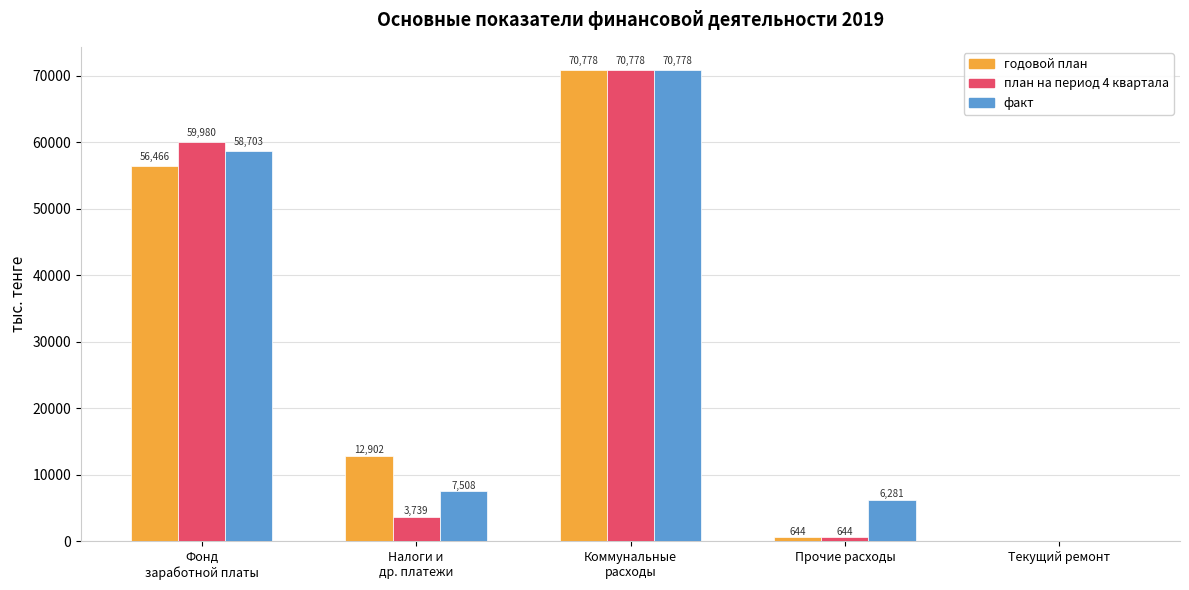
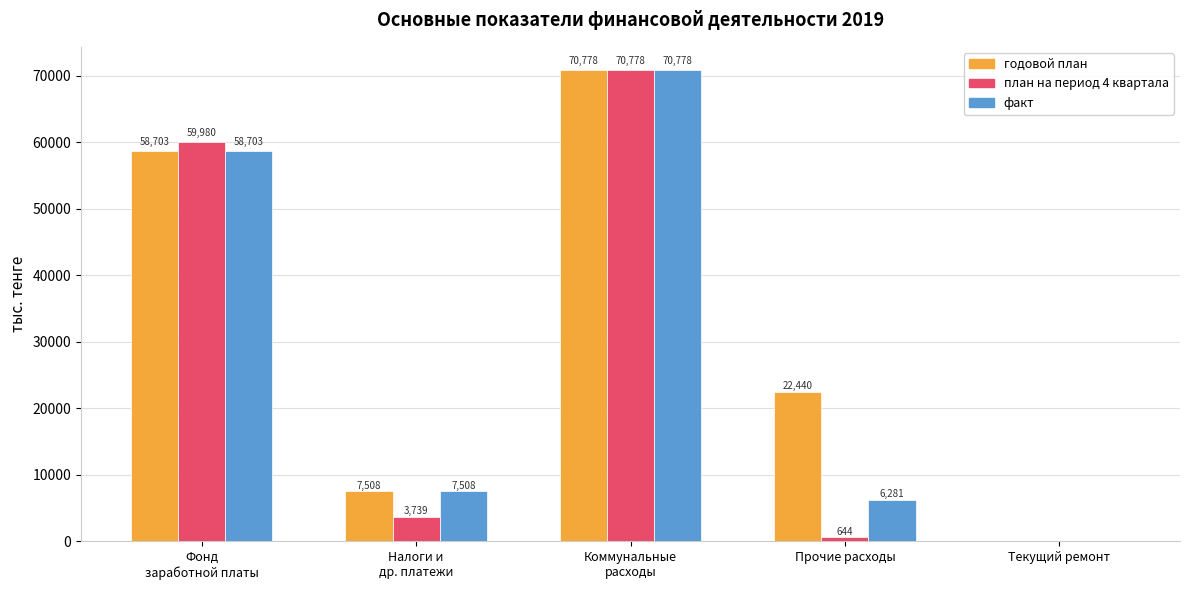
годовой план, Фонд заработной платы: 56,466 -> 58,703
годовой план, Налоги и др. платежи: 12,902 -> 7,508
годовой план, Прочие расходы: 644 -> 22,440
